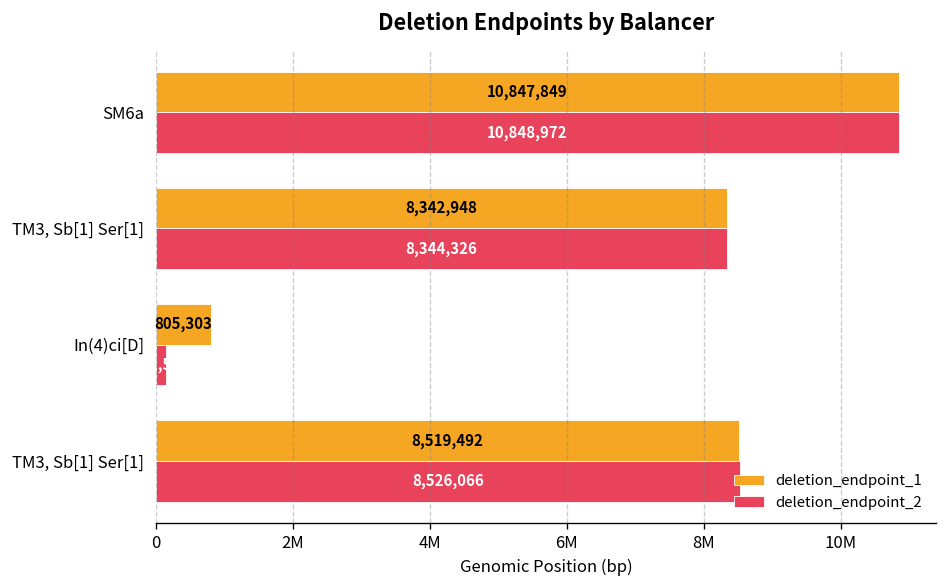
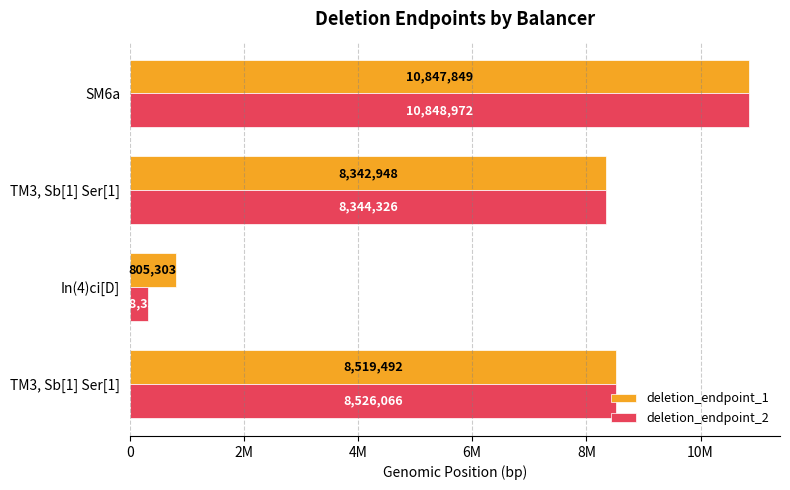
deletion_endpoint_2, In(4)ci[D]: 200000 -> 300000
